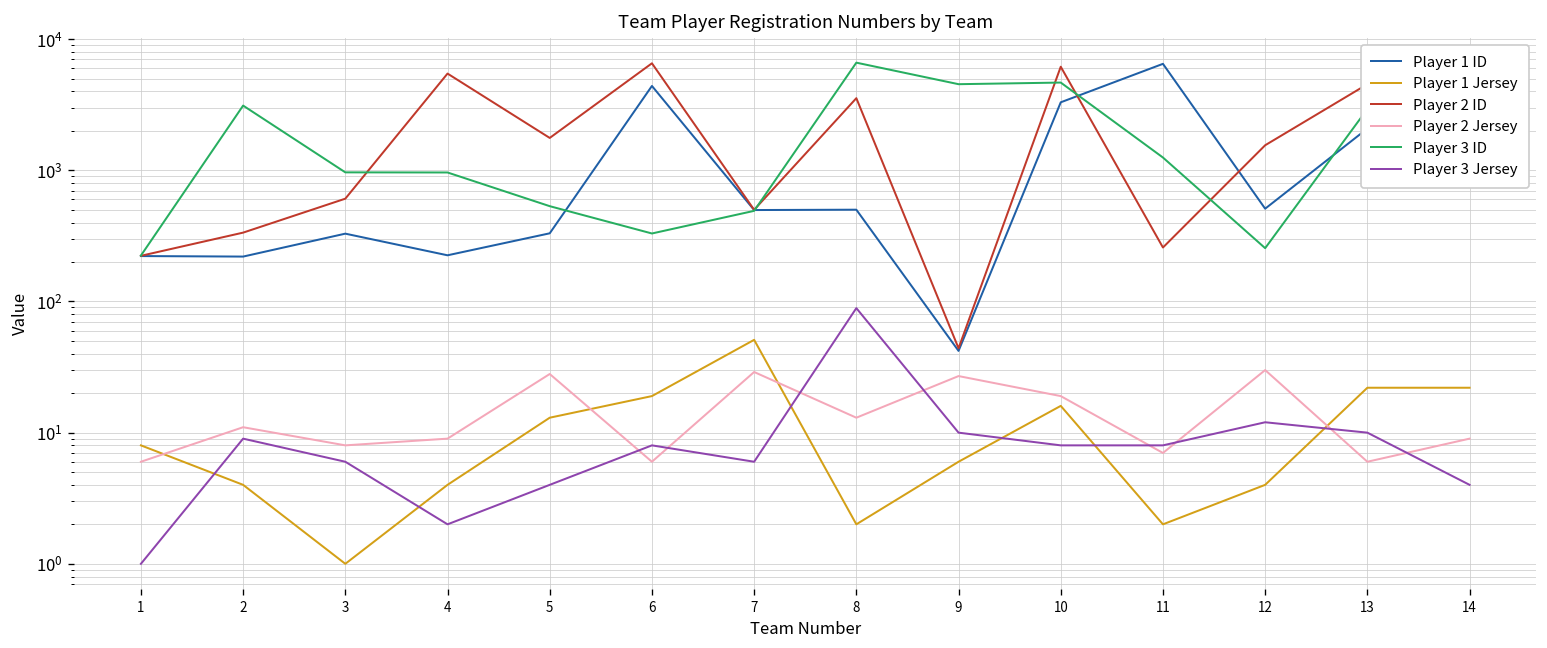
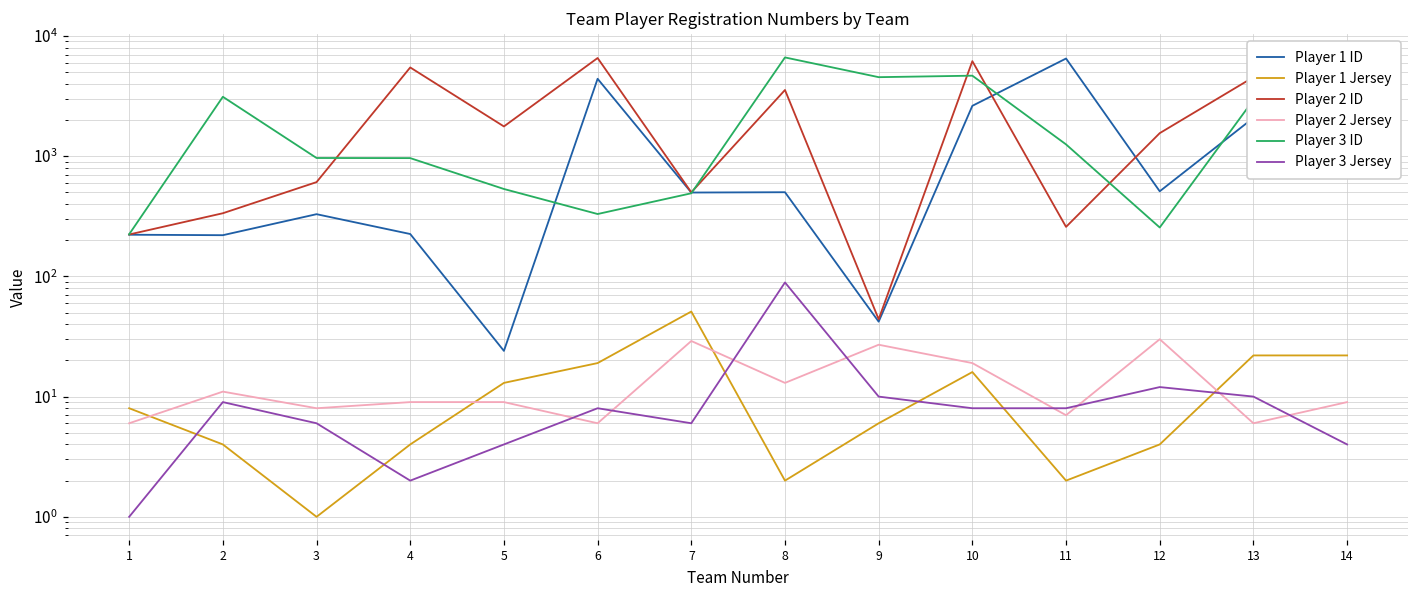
Player 1 ID, 5: 330 -> 24
Player 2 Jersey, 5: 28 -> 9
Player 1 ID, 10: 3300 -> 2600
